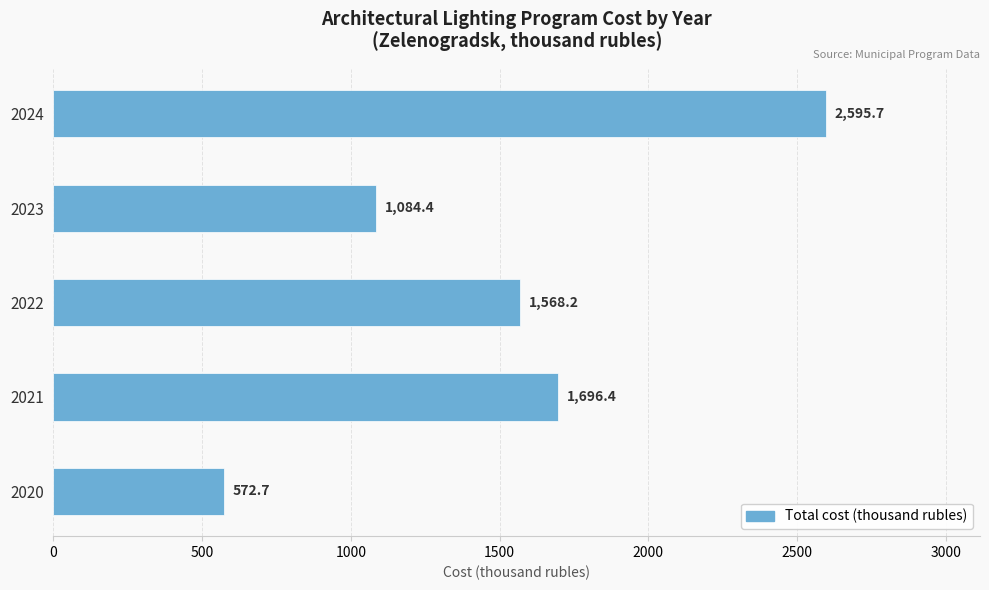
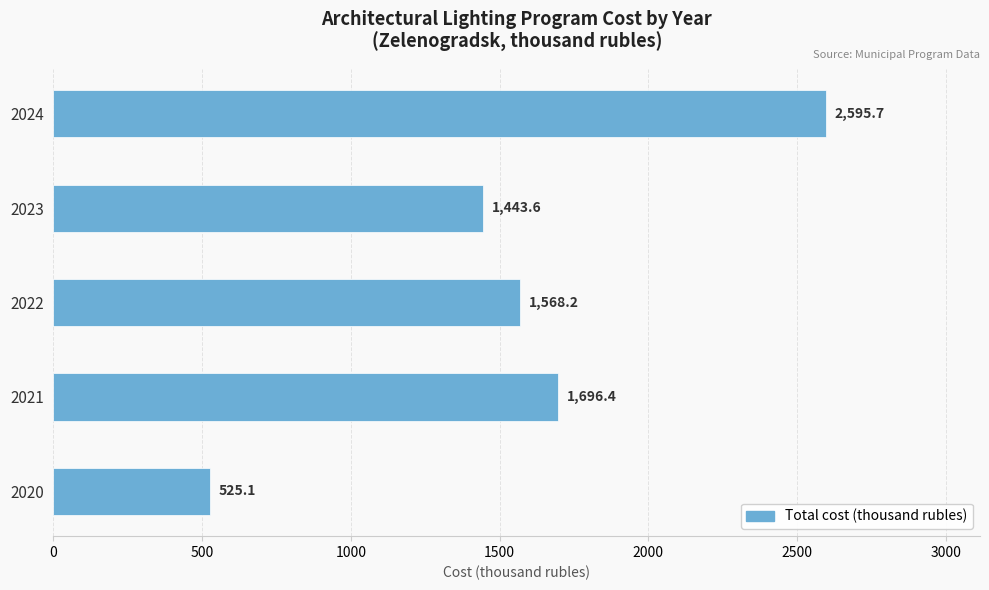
2023: 1,084.4 -> 1,443.6
2020: 572.7 -> 525.1
